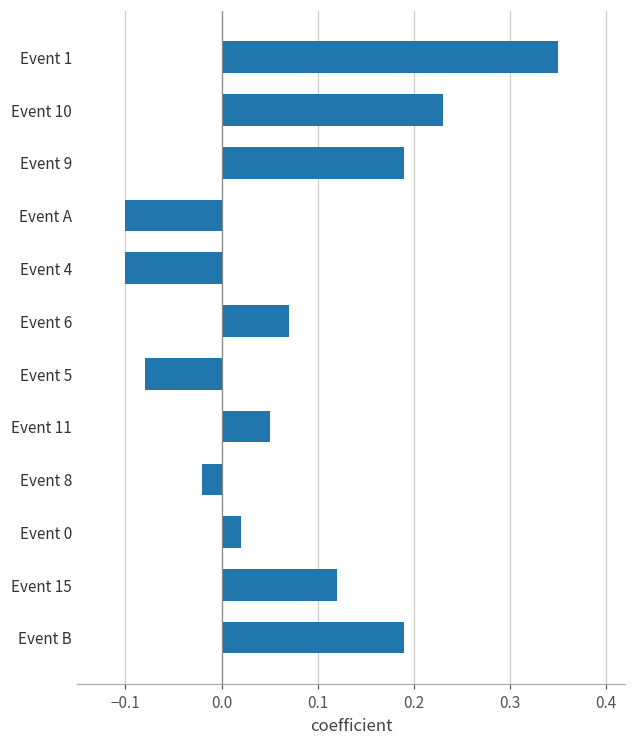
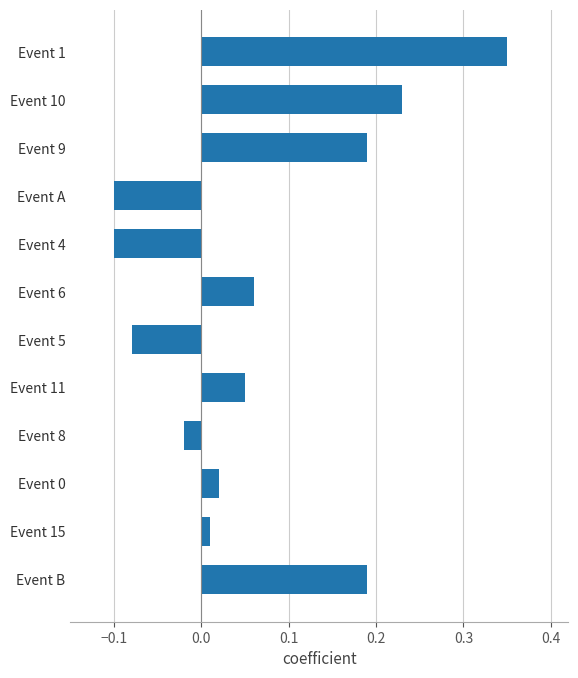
Event 6: 0.07 -> 0.06
Event 15: 0.12 -> 0.01
